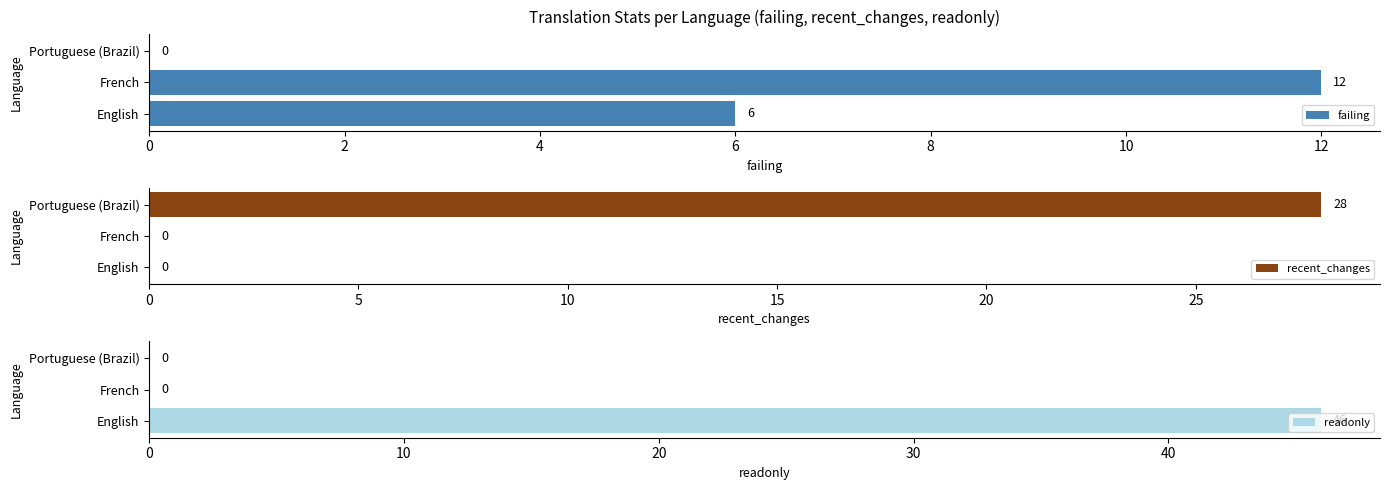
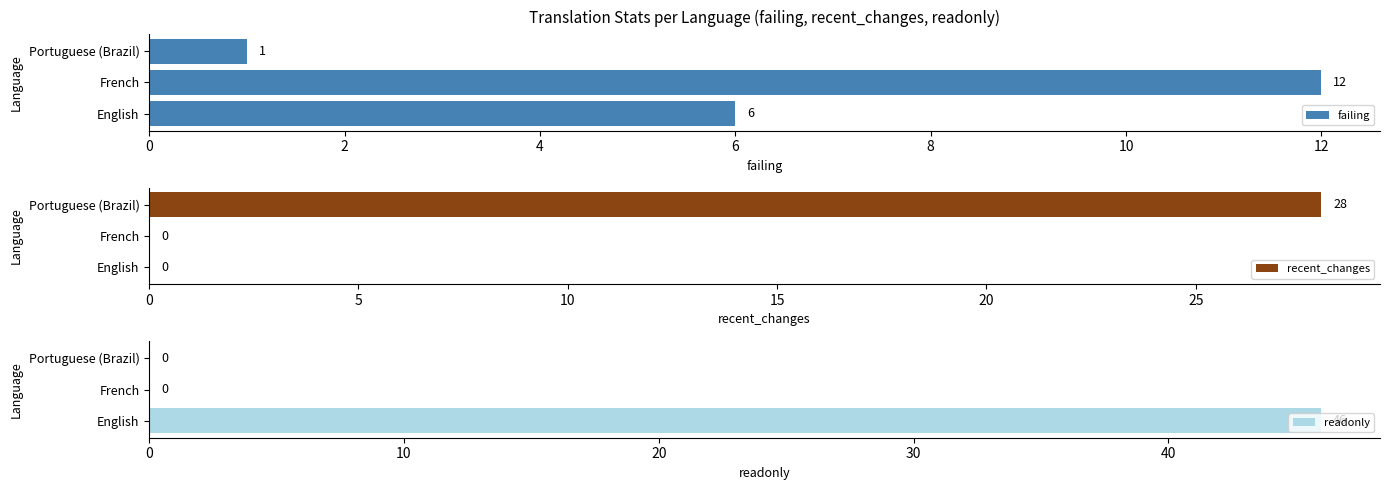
Translation Stats per Language (failing, recent_changes, readonly), Portuguese (Brazil): 0 -> 1
